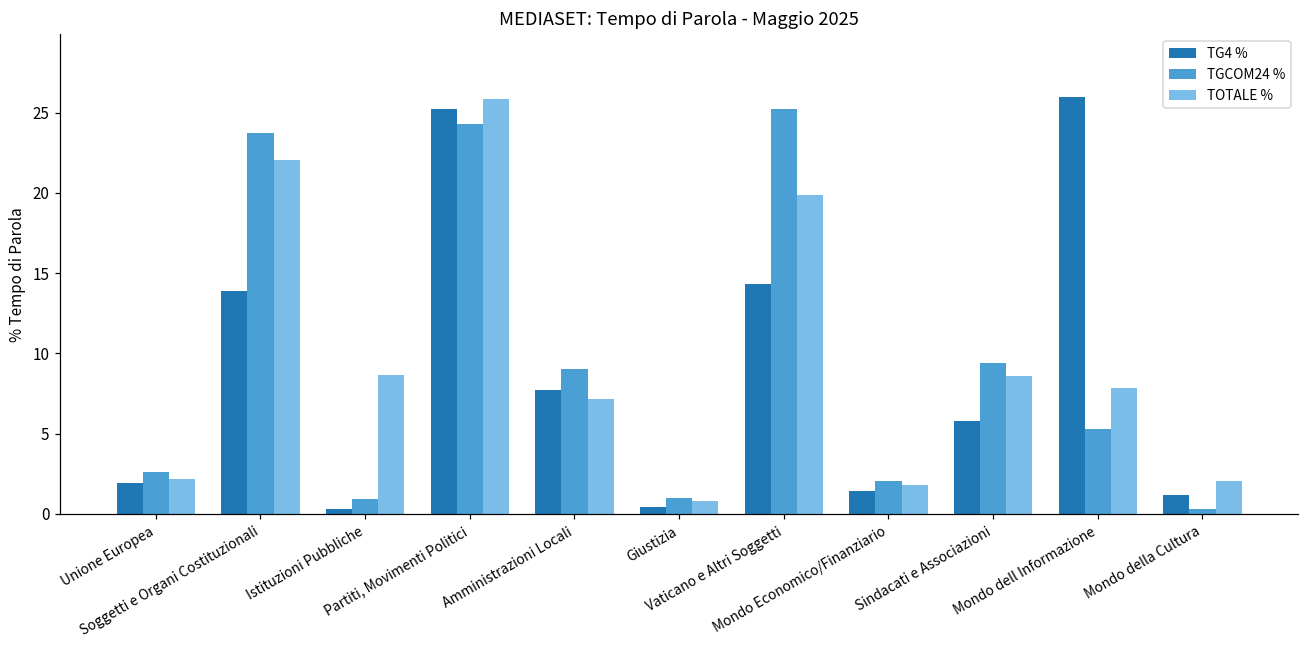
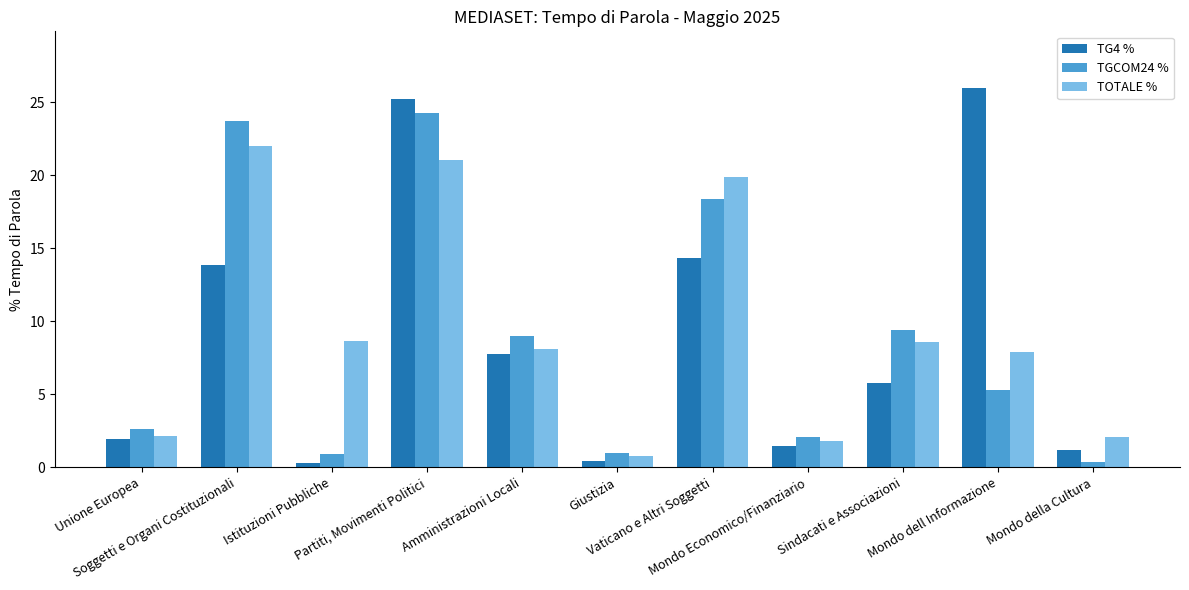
TOTALE %, Partiti, Movimenti Politici: 25.8 -> 21.0
TOTALE %, Amministrazioni Locali: 7.1 -> 8.1
TGCOM24 %, Vaticano e Altri Soggetti: 25.2 -> 18.3
